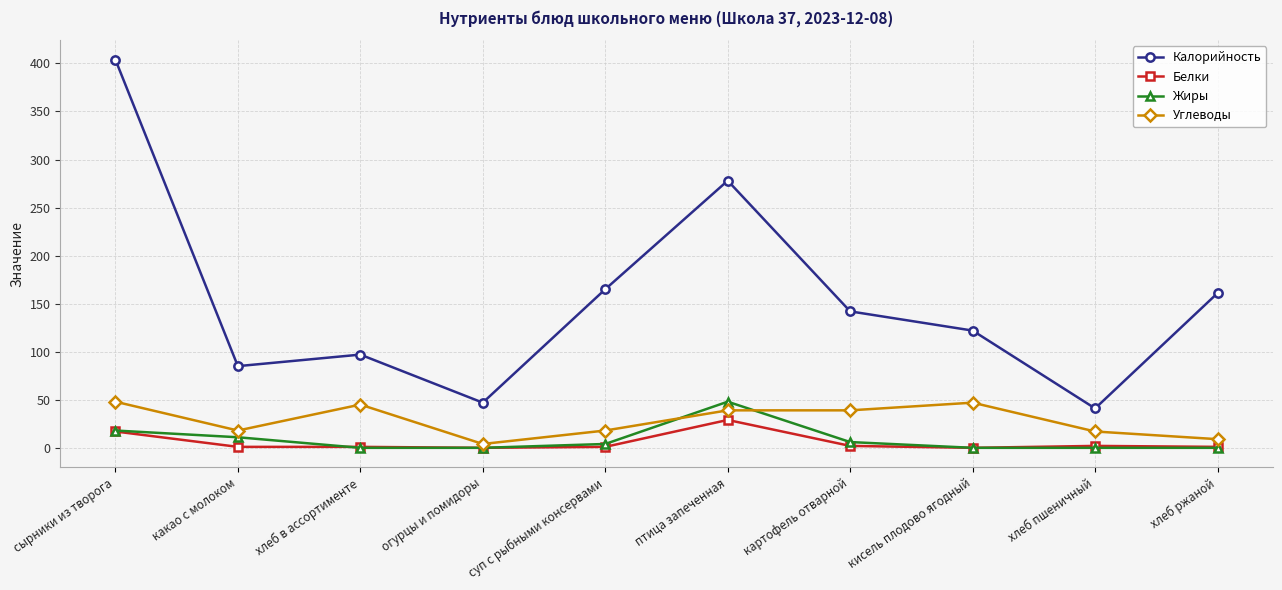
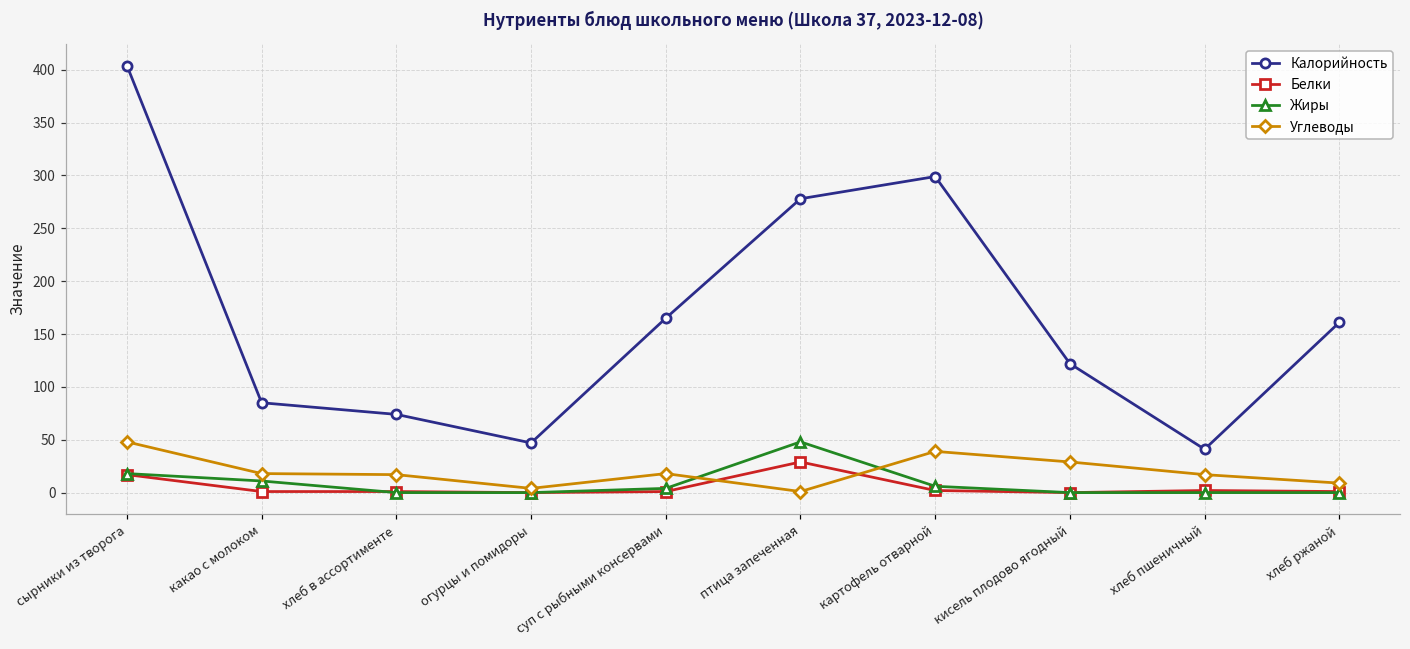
Калорийность, хлеб в ассортименте: 100 -> 70
Углеводы, хлеб в ассортименте: 50 -> 20
Углеводы, птица запеченная: 40 -> 0
Калорийность, картофель отварной: 140 -> 300
Углеводы, кисель плодово ягодный: 50 -> 30
